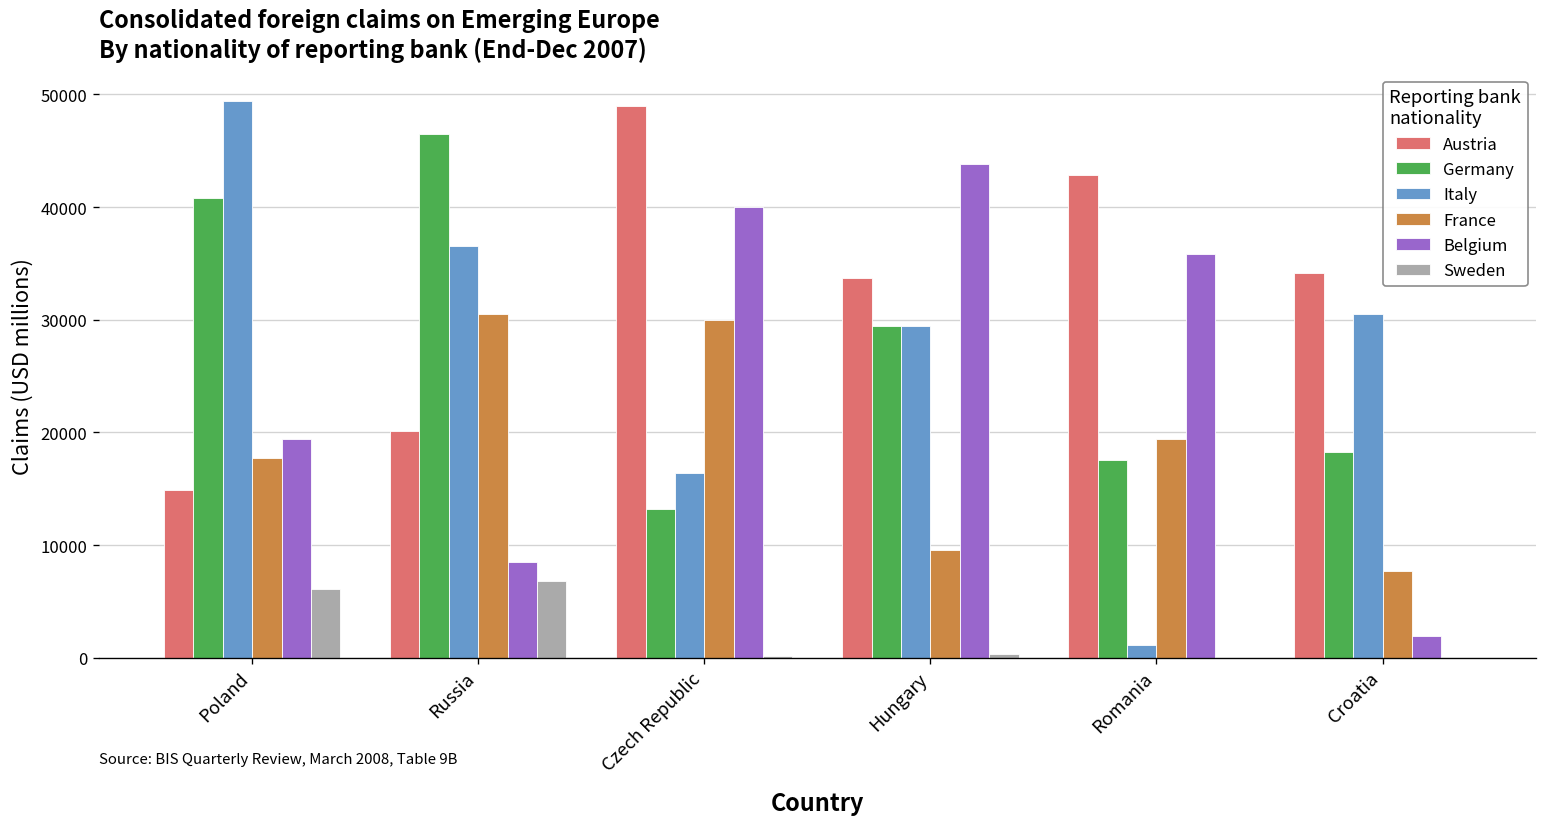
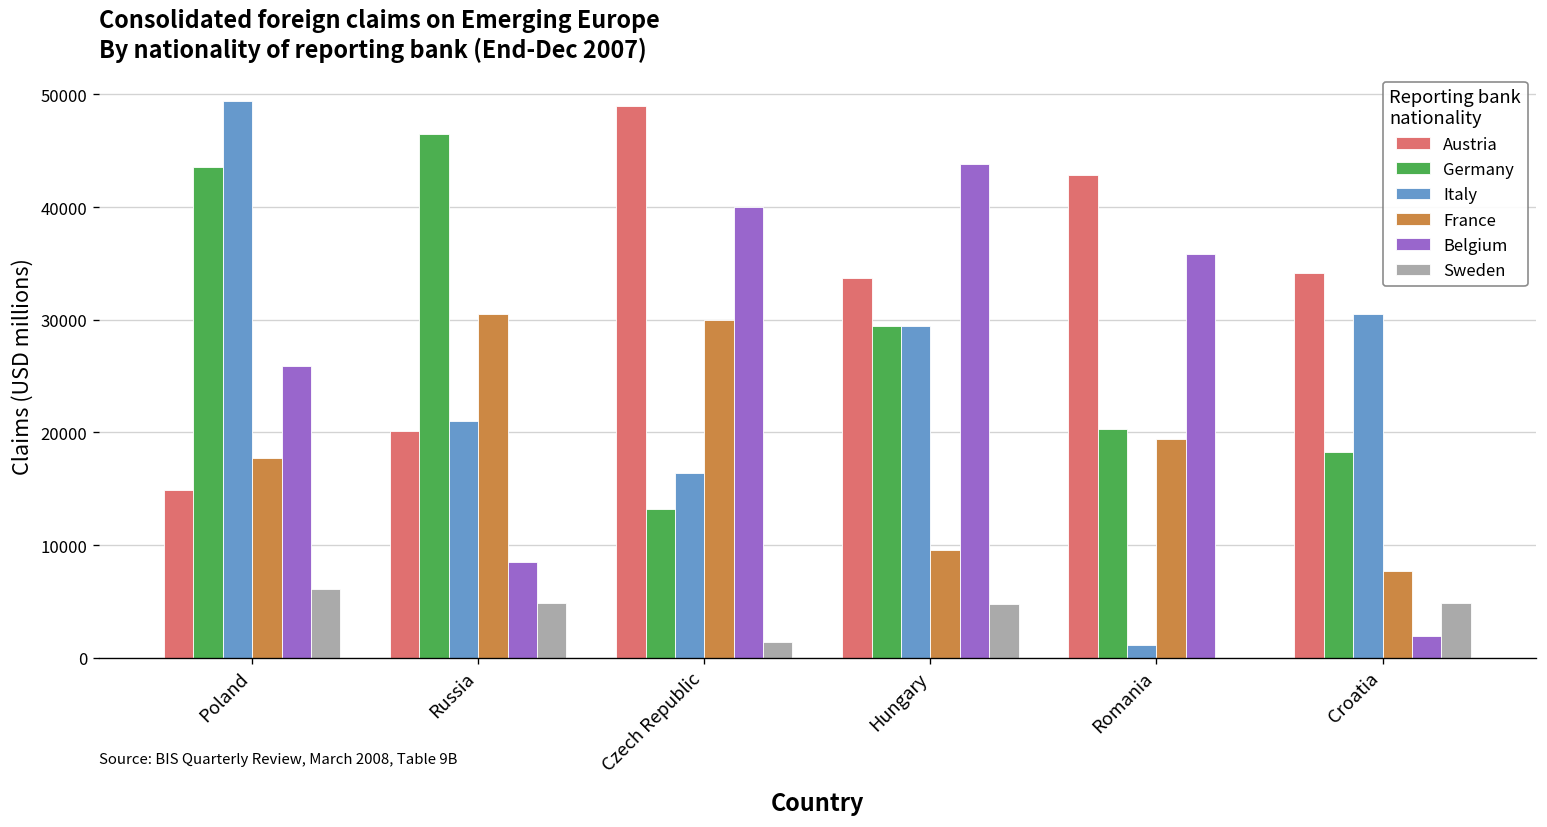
Germany, Poland: 41000 -> 44000
Belgium, Poland: 19000 -> 26000
Italy, Russia: 37000 -> 21000
Sweden, Russia: 7000 -> 5000
Sweden, Czech Republic: 0 -> 1000
Sweden, Hungary: 0 -> 5000
Germany, Romania: 18000 -> 20000
Sweden, Croatia: 0 -> 5000
